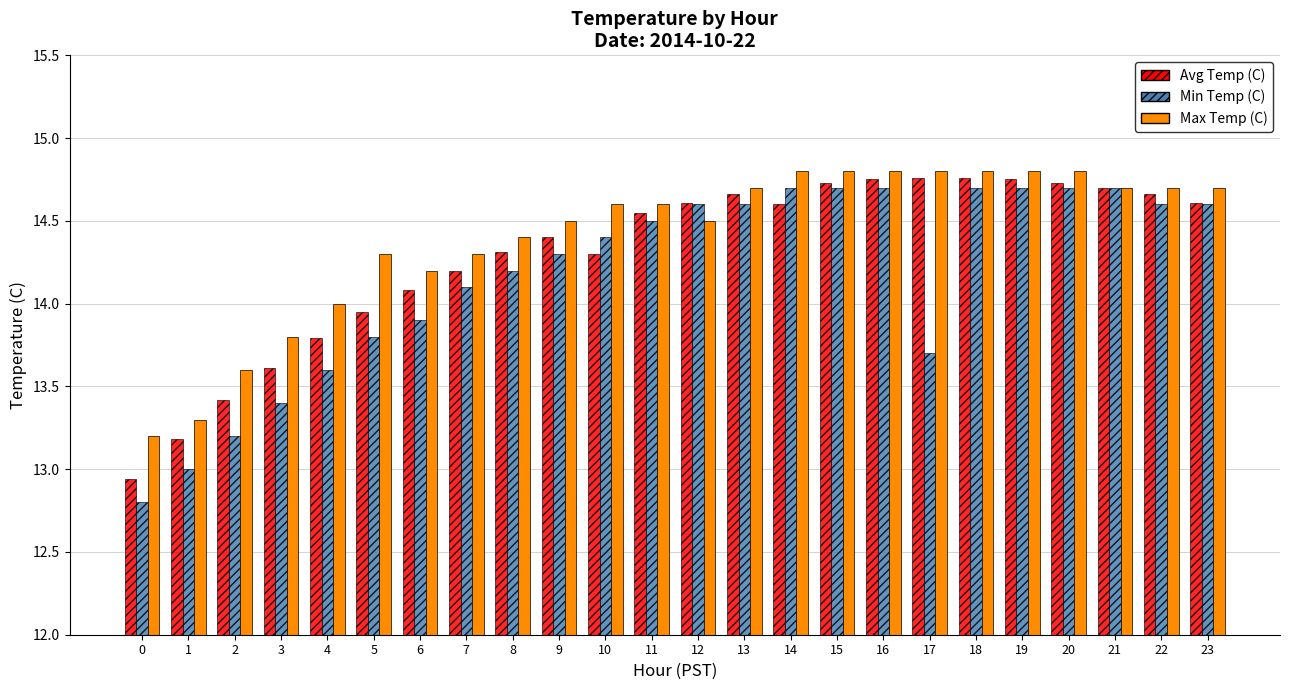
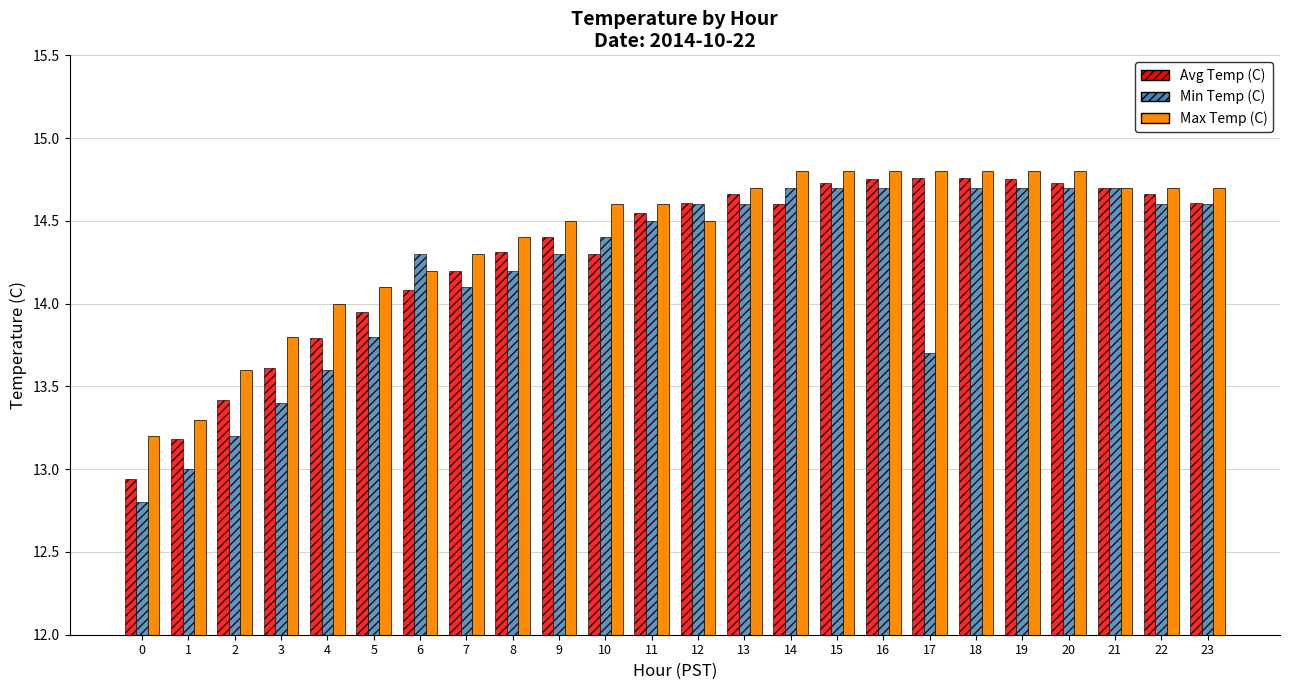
Max Temp (C), 5: 14.3 -> 14.1
Min Temp (C), 6: 13.9 -> 14.3
